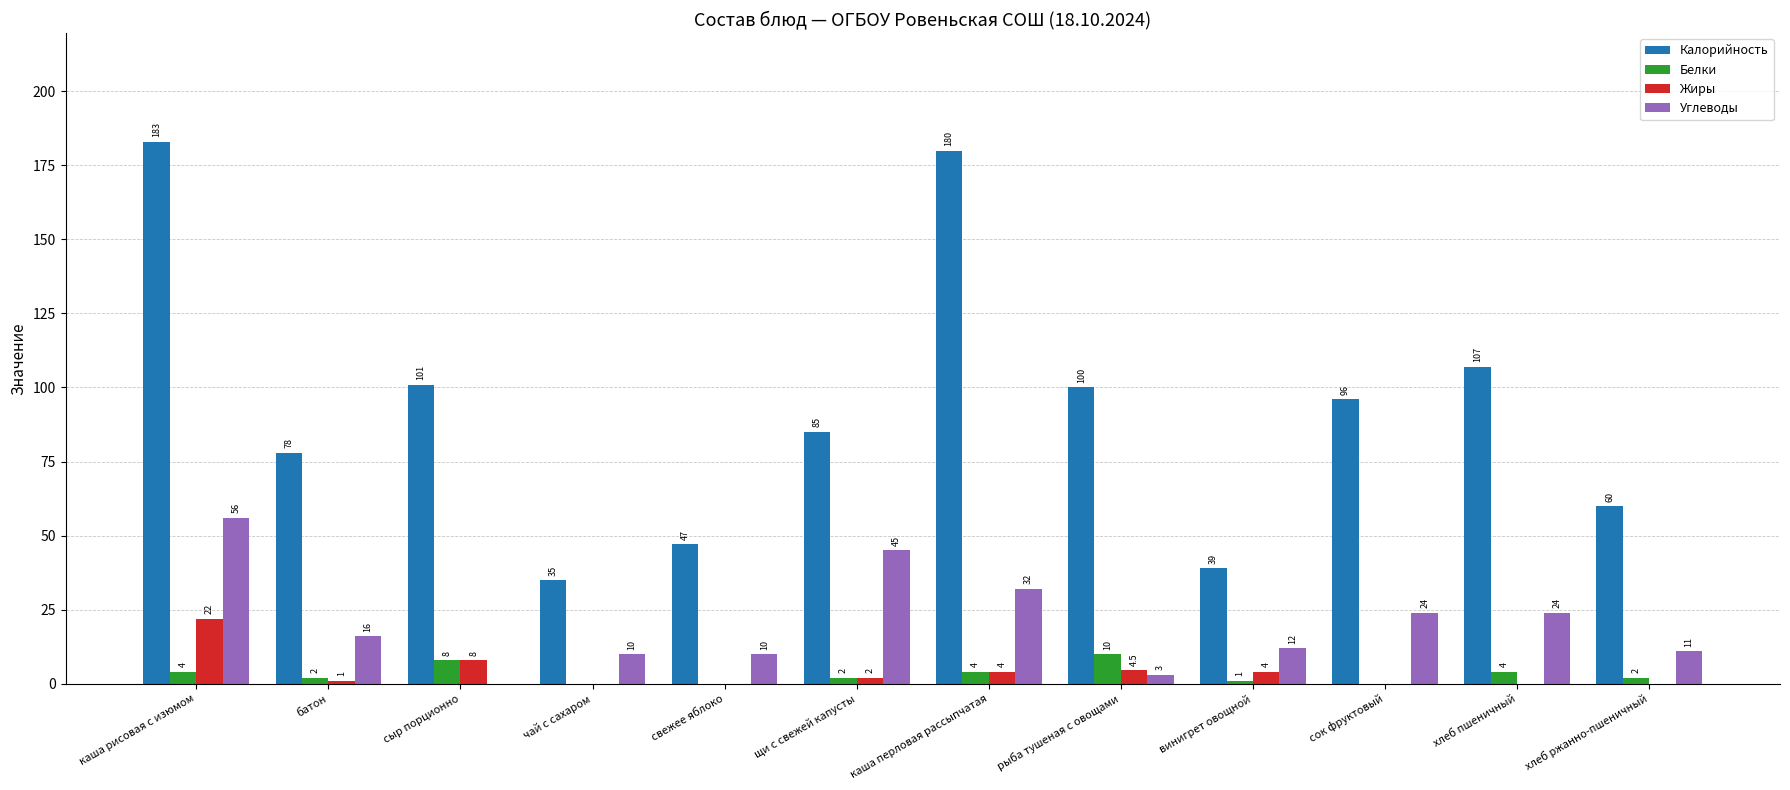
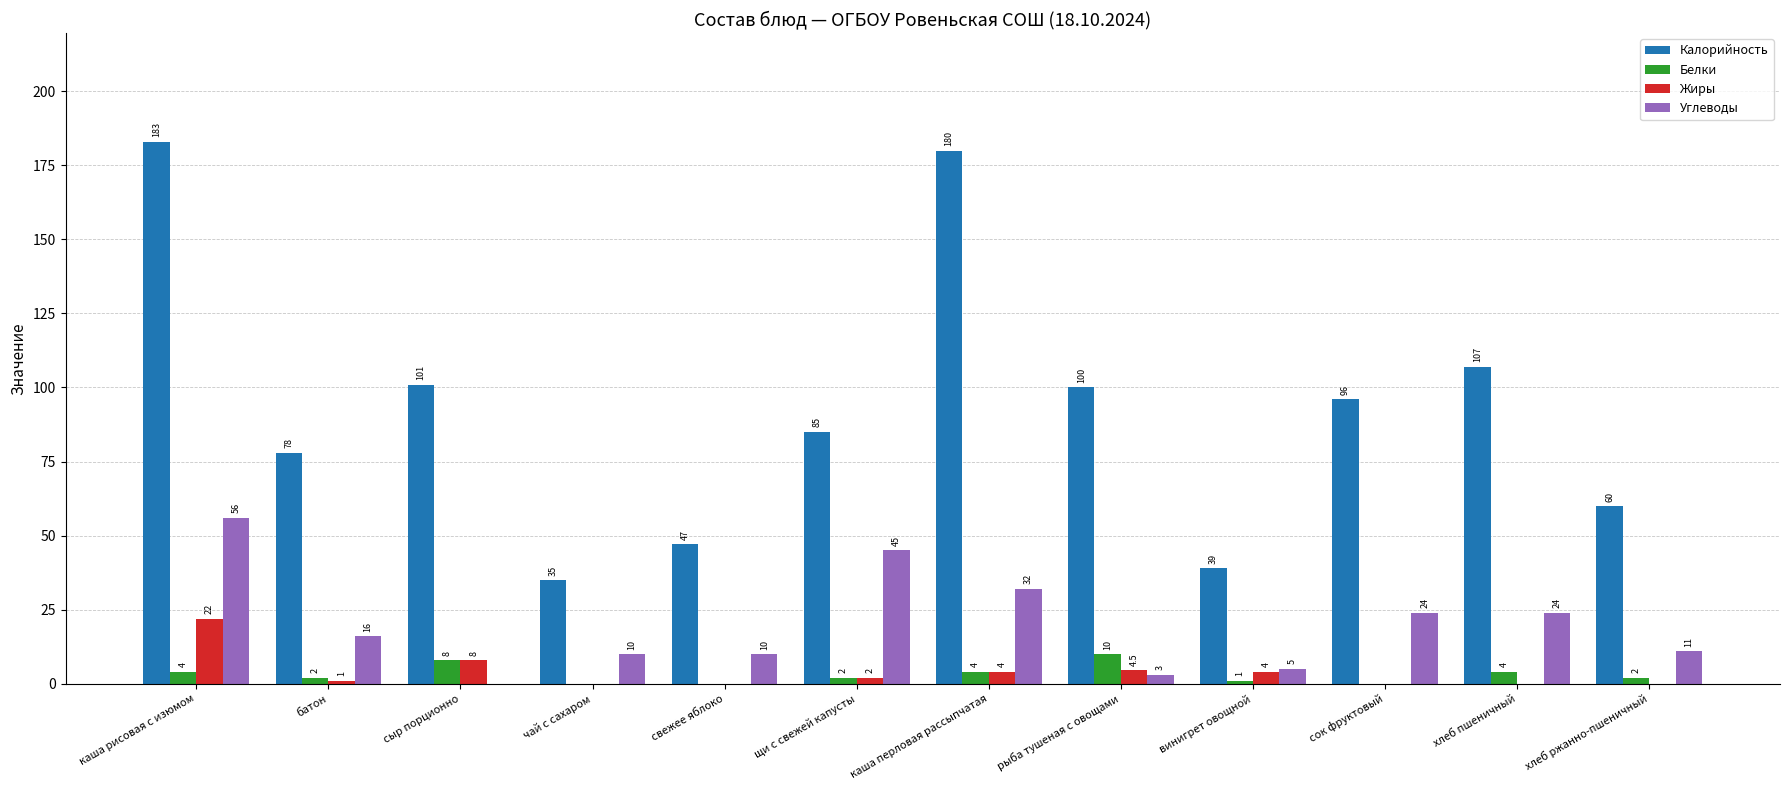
Углеводы, винигрет овощной: 12 -> 5
